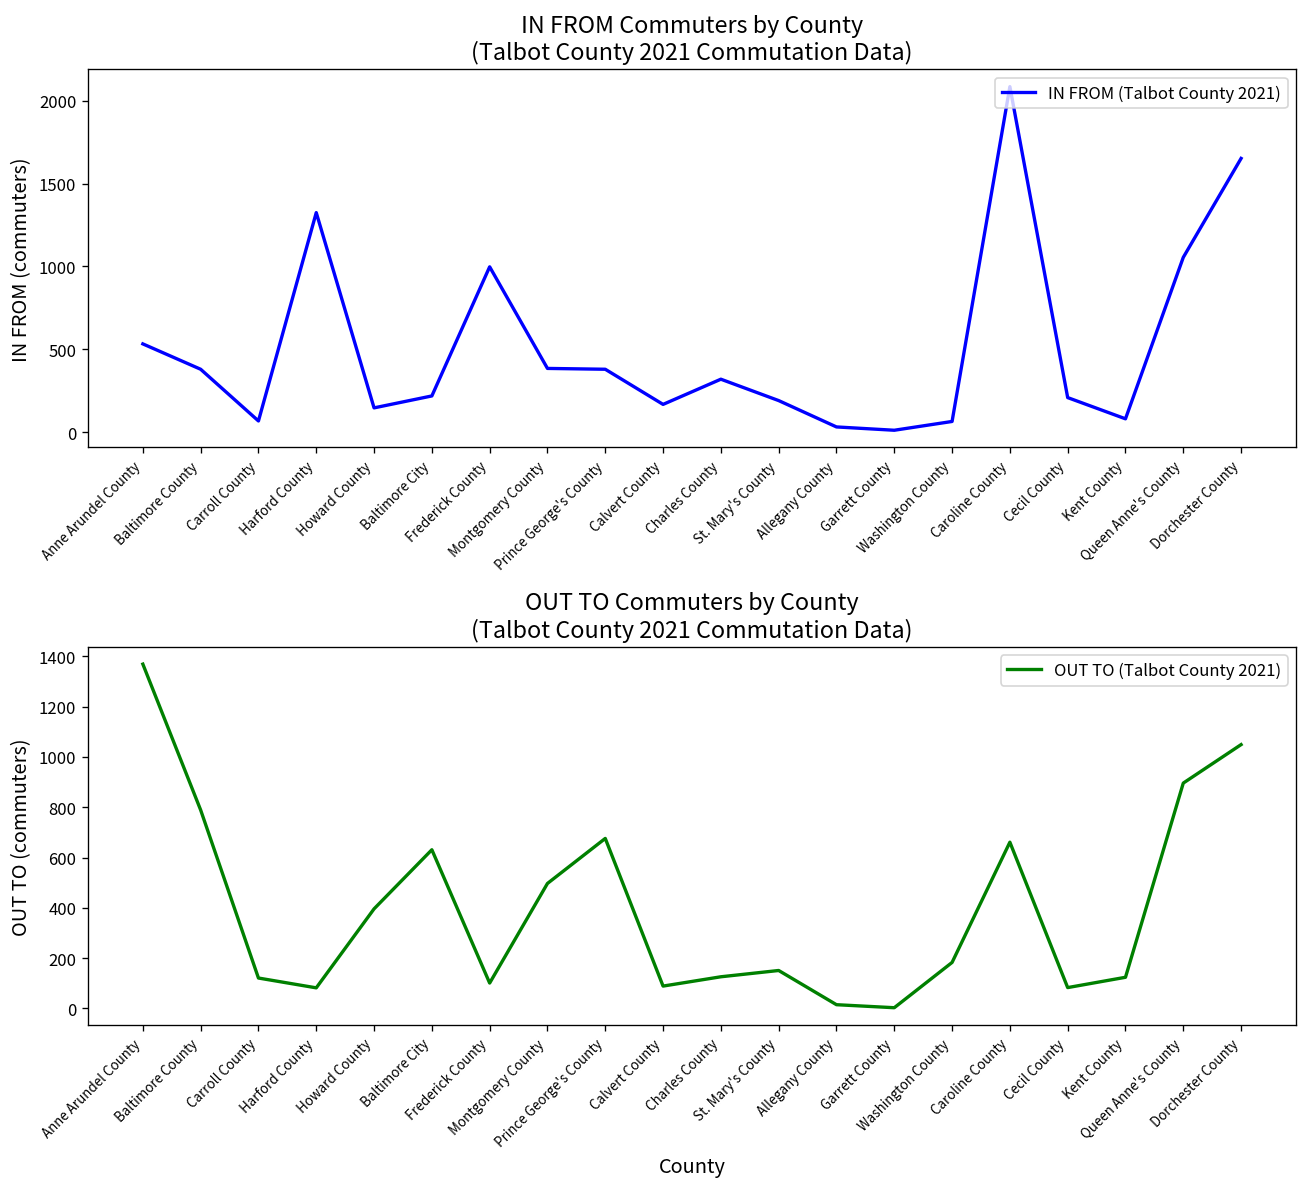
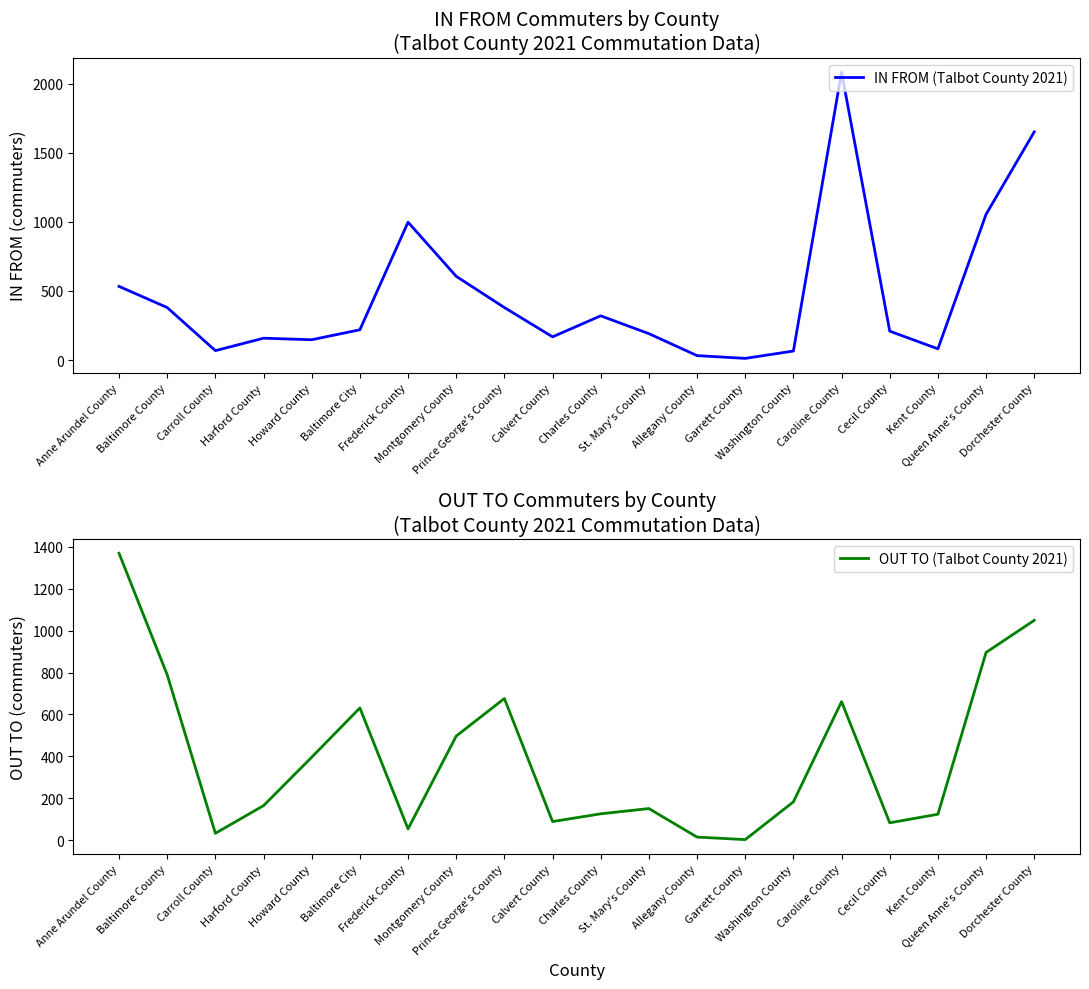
IN FROM Commuters by County (Talbot County 2021 Commutation Data), Harford County: 1330 -> 160
IN FROM Commuters by County (Talbot County 2021 Commutation Data), Montgomery County: 390 -> 610
OUT TO Commuters by County (Talbot County 2021 Commutation Data), Carroll County: 120 -> 30
OUT TO Commuters by County (Talbot County 2021 Commutation Data), Harford County: 80 -> 170
OUT TO Commuters by County (Talbot County 2021 Commutation Data), Frederick County: 100 -> 50
